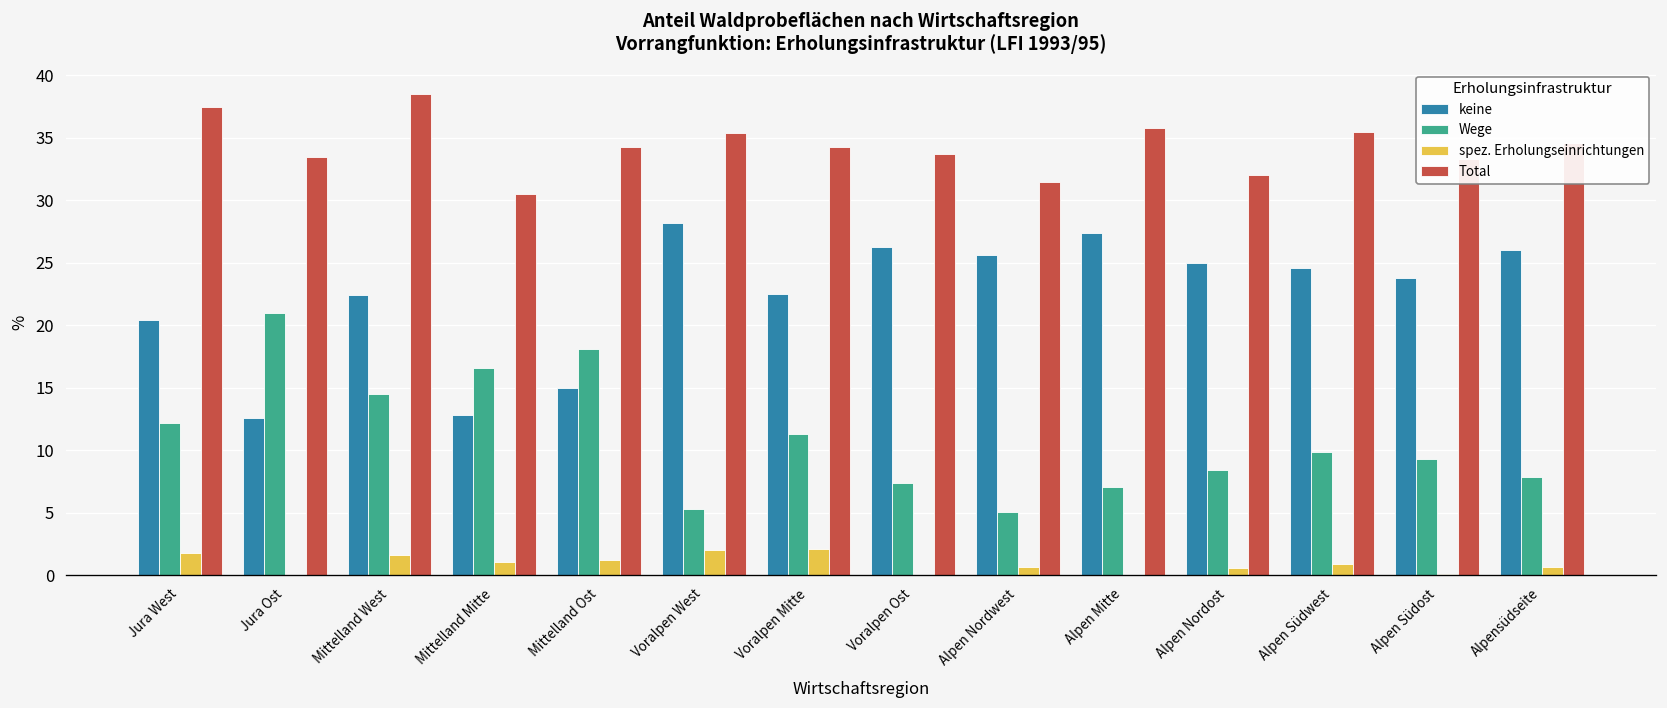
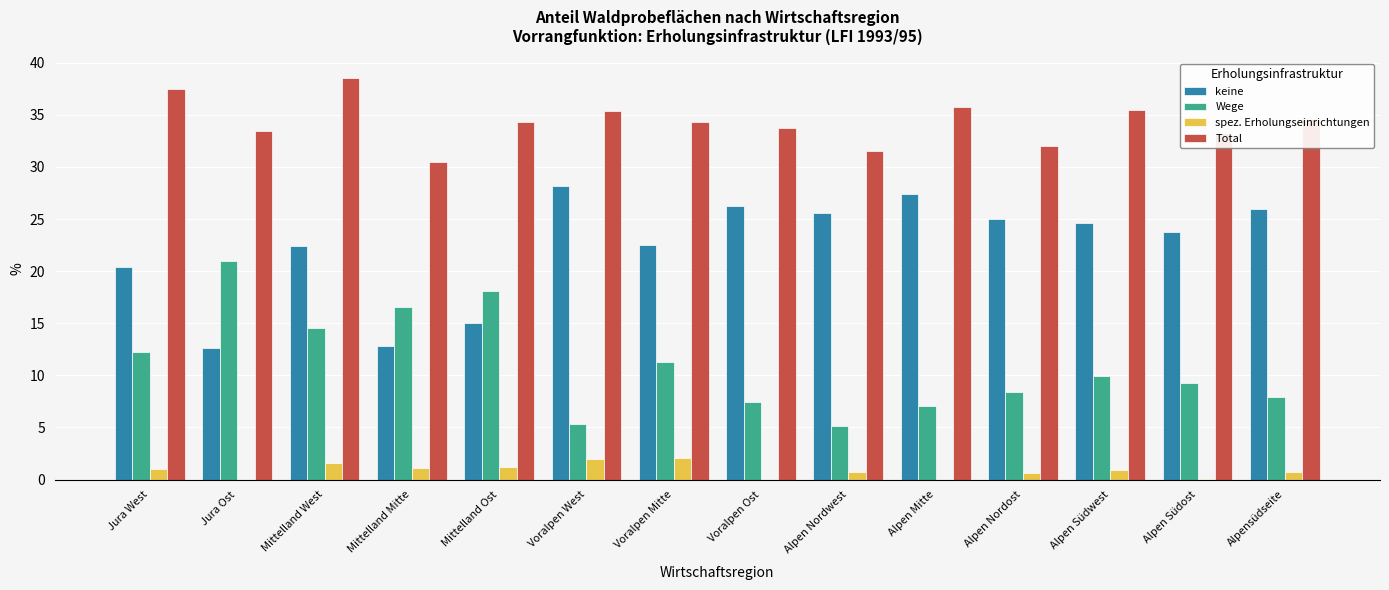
spez. Erholungseinrichtungen, Jura West: 1.8 -> 1.0
